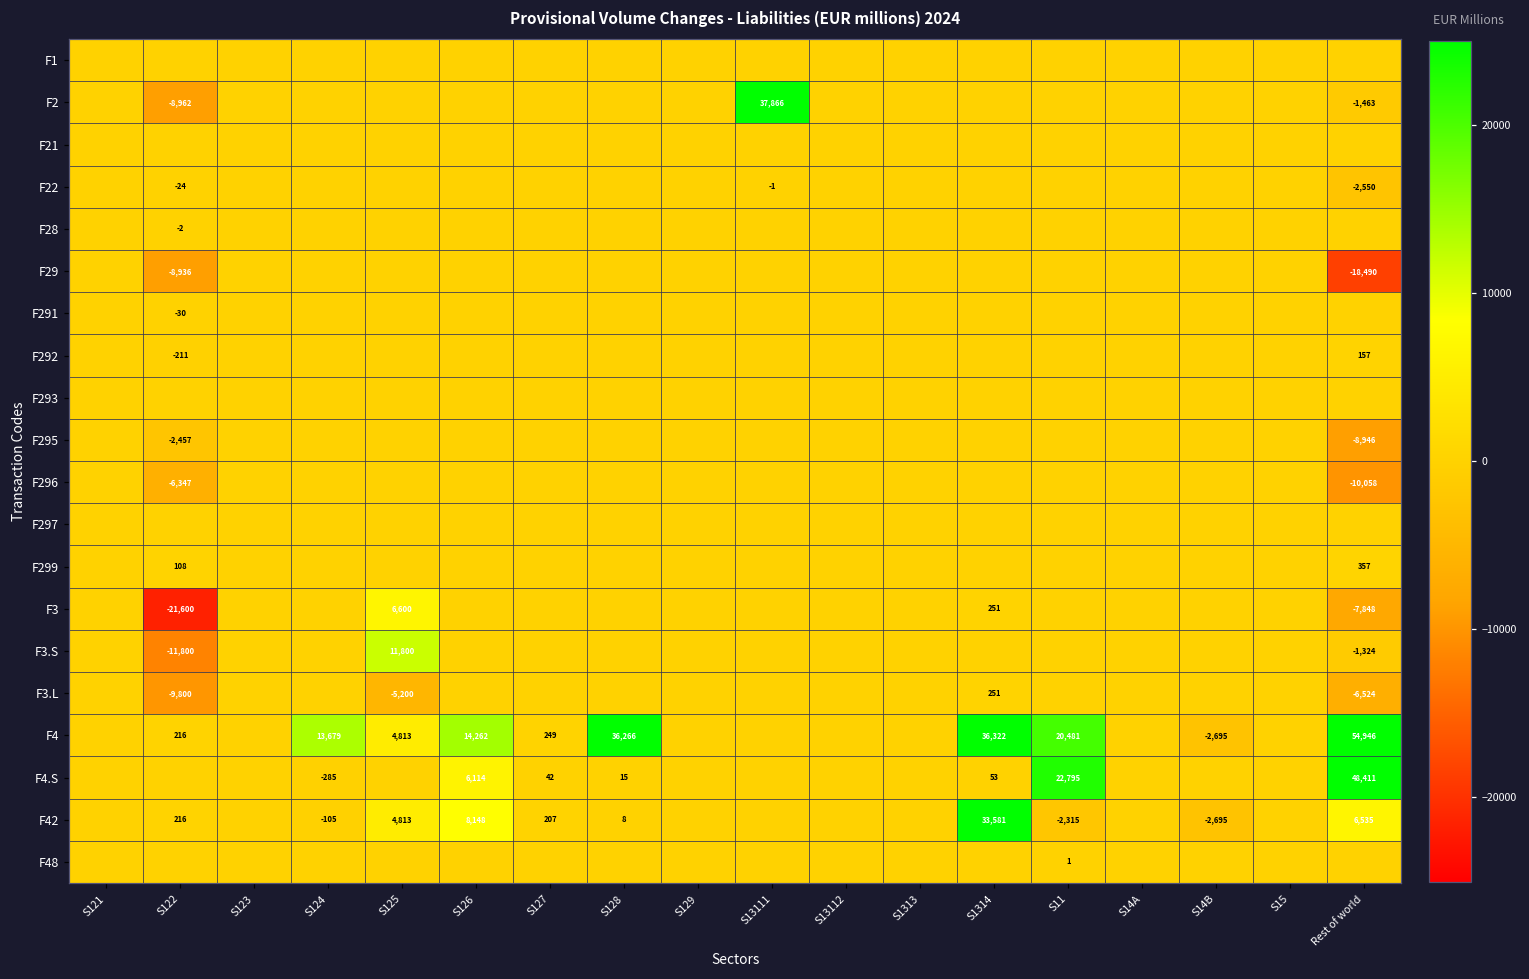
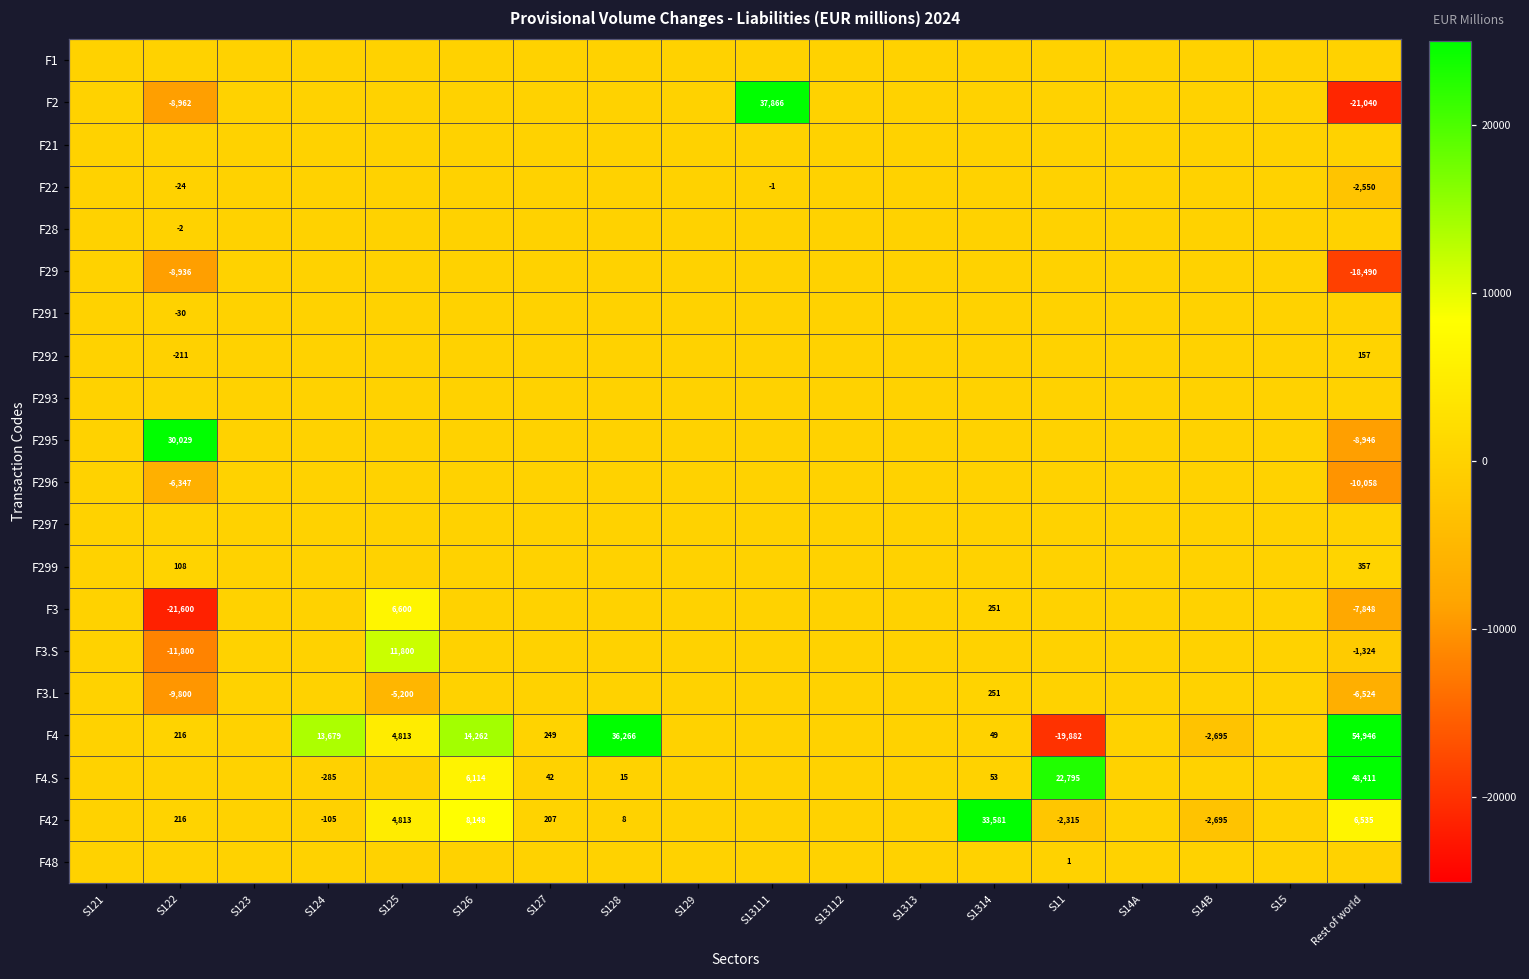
F2, Rest of world: -1,463 -> -21,040
F295, S122: -2,457 -> 30,029
F4, S1314: 36,322 -> 49
F4, S11: 20,481 -> -19,882
